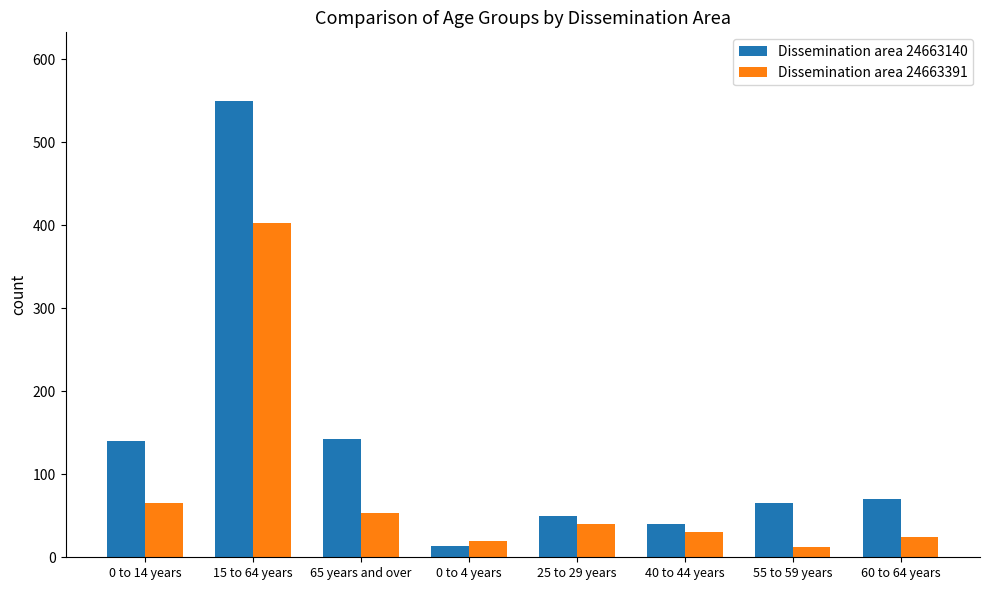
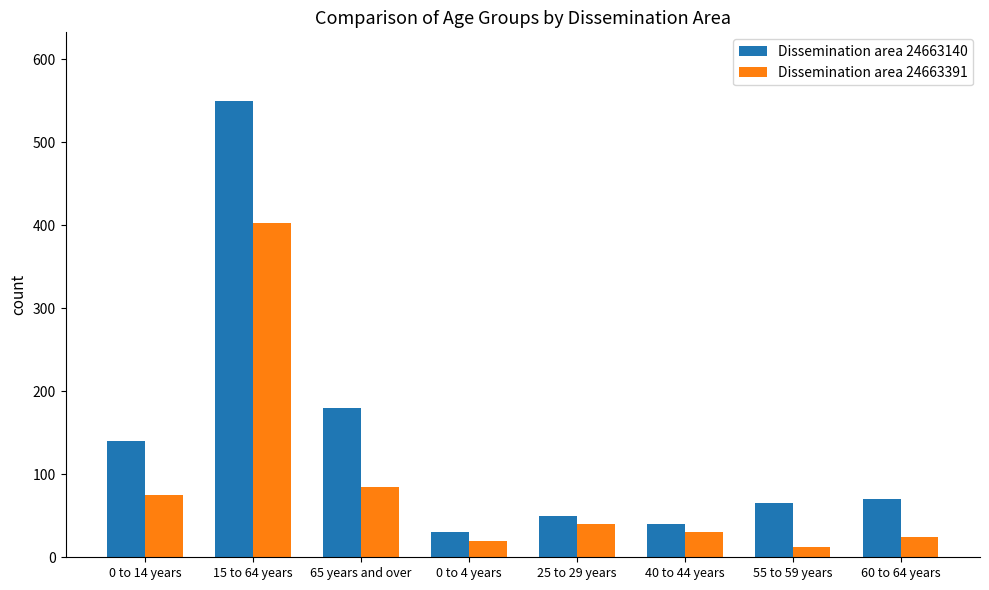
Dissemination area 24663391, 0 to 14 years: 70 -> 80
Dissemination area 24663140, 65 years and over: 140 -> 180
Dissemination area 24663391, 65 years and over: 50 -> 90
Dissemination area 24663140, 0 to 4 years: 10 -> 30
